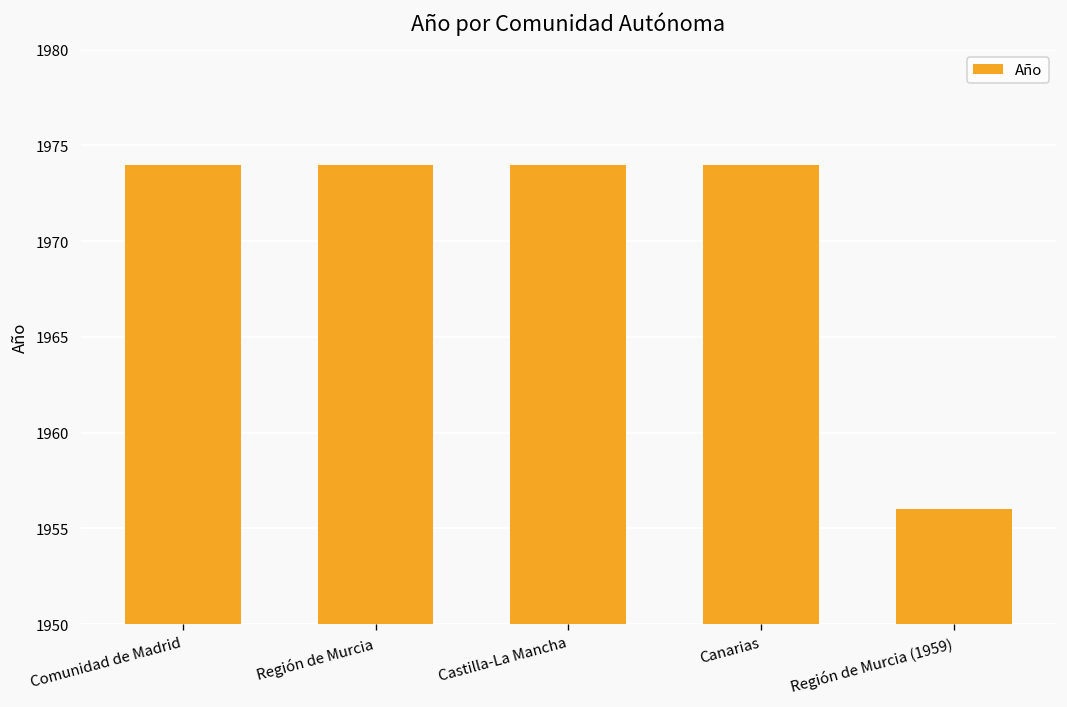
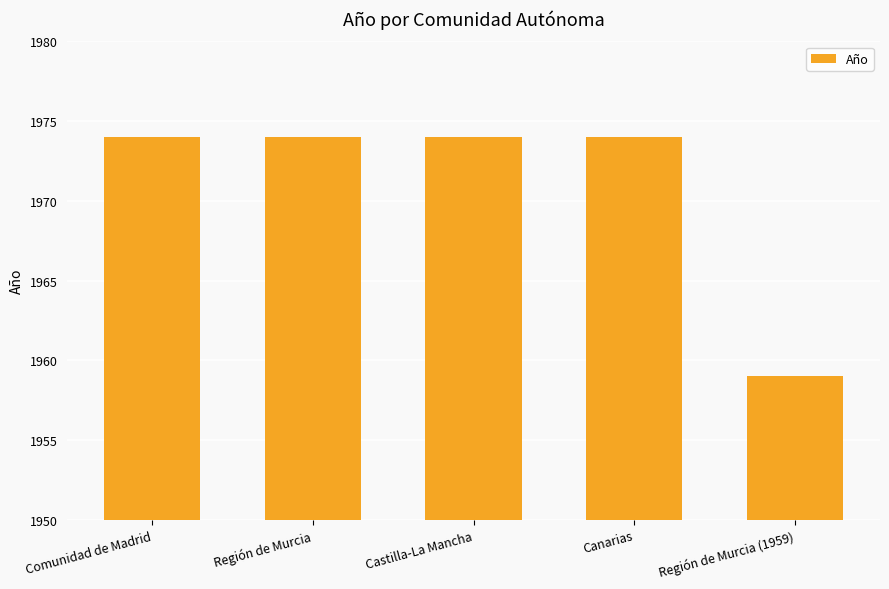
Región de Murcia (1959): 1956 -> 1959
